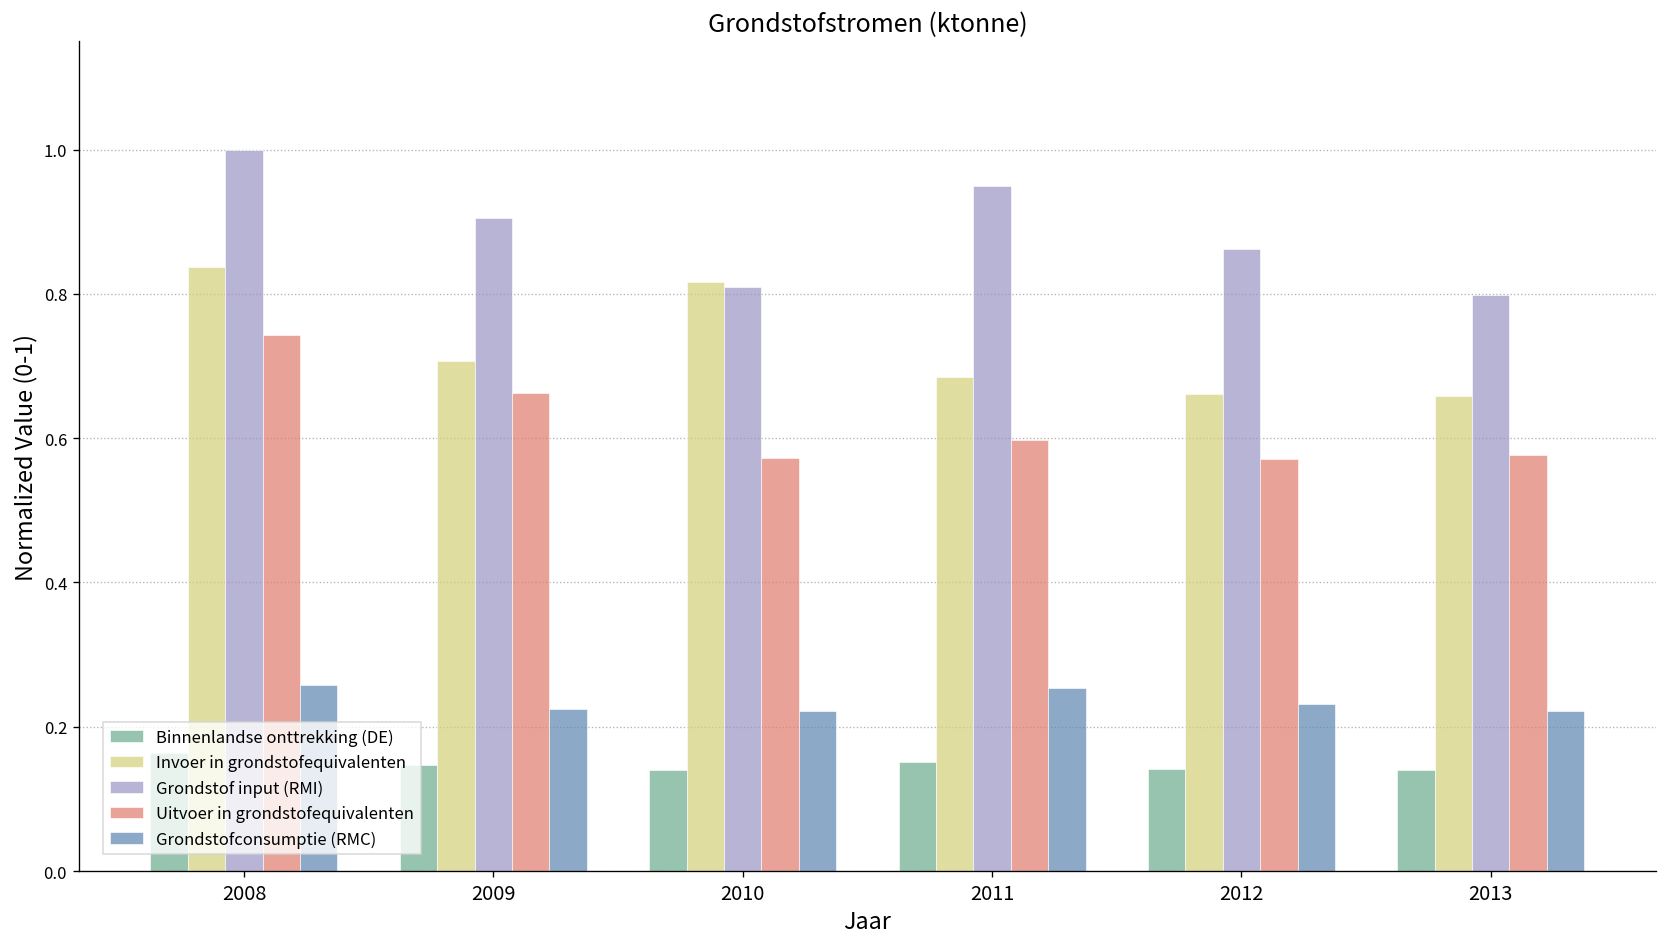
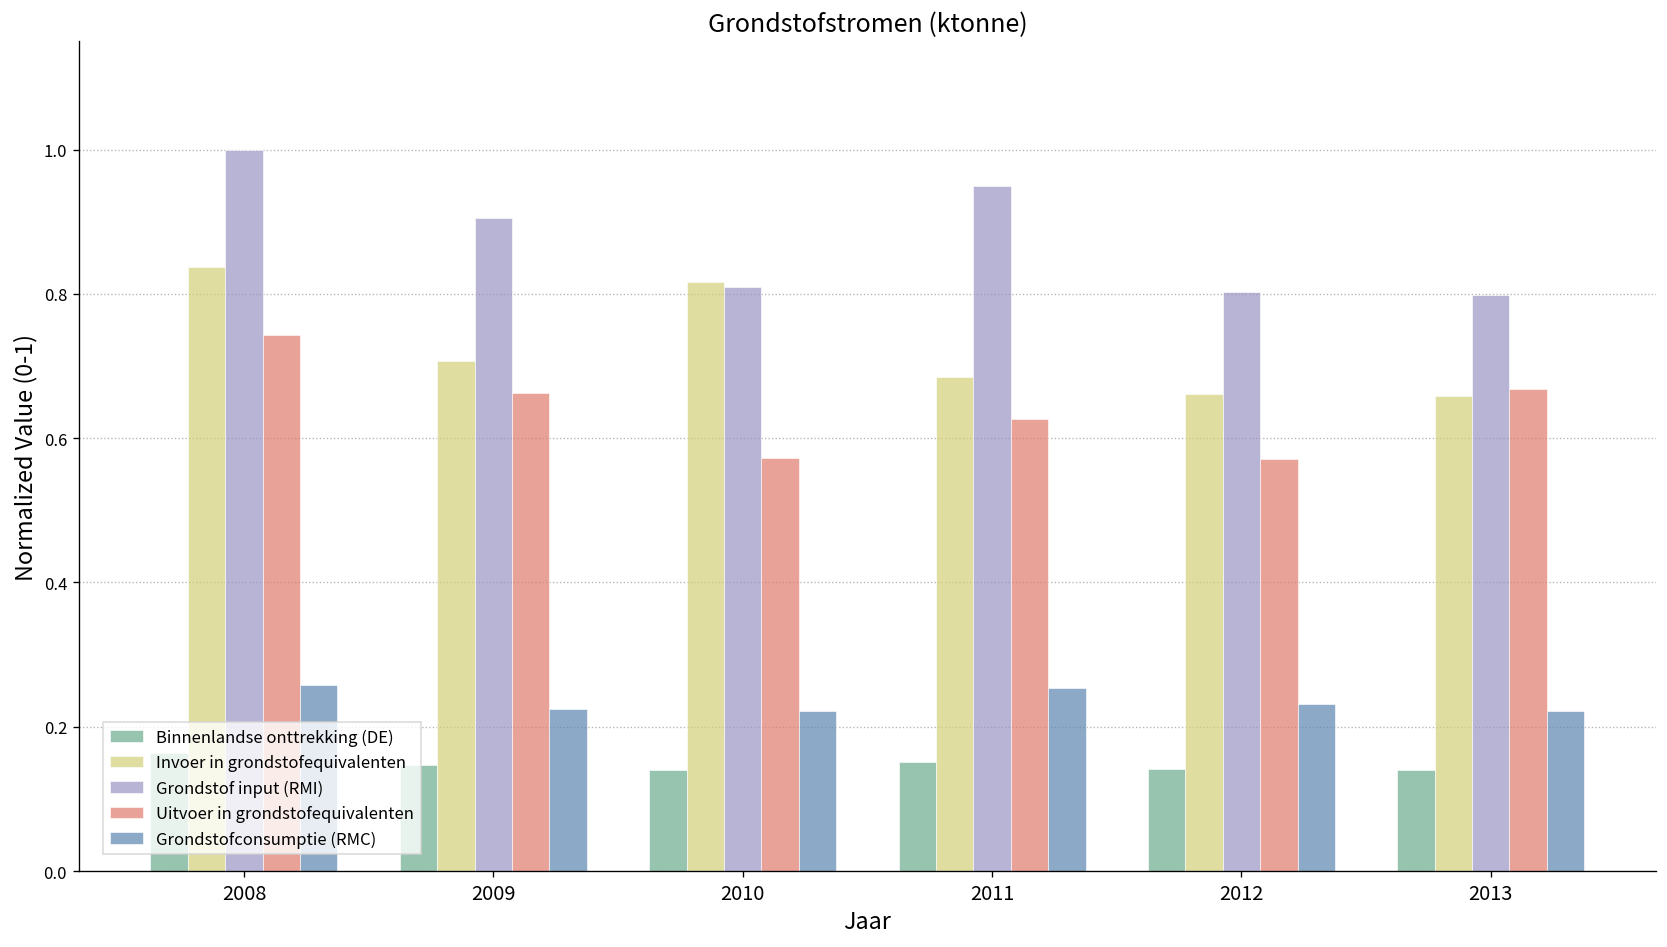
Uitvoer in grondstofequivalenten, 2011: 0.60 -> 0.63
Grondstof input (RMI), 2012: 0.86 -> 0.80
Uitvoer in grondstofequivalenten, 2013: 0.58 -> 0.67
